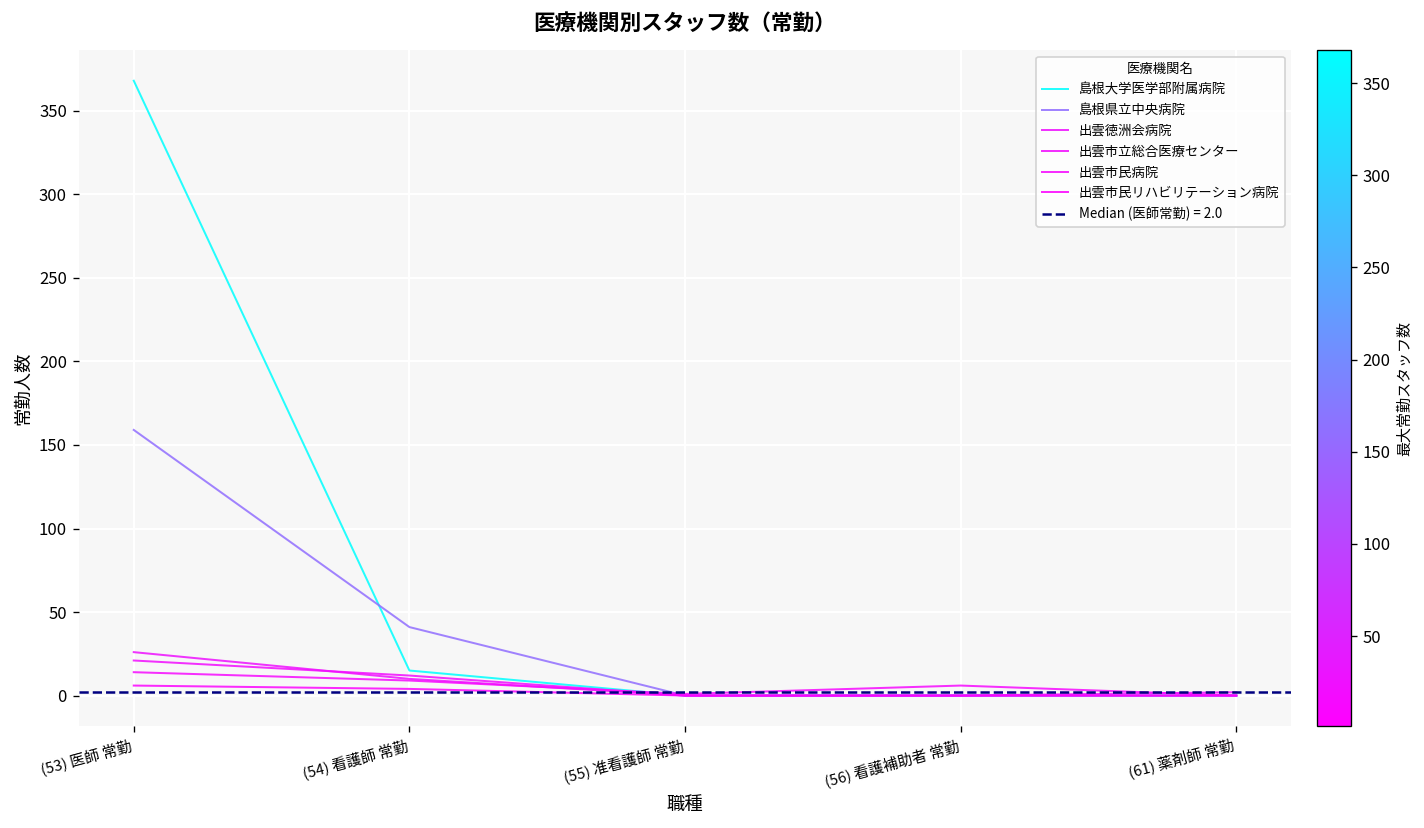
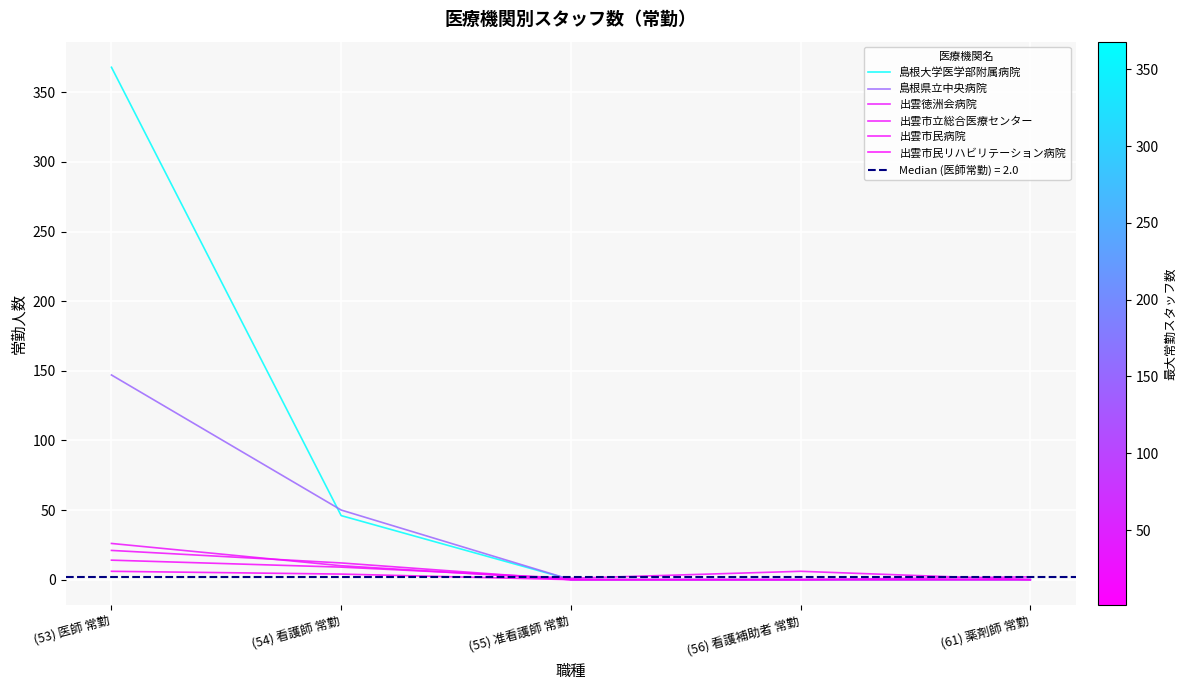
島根県立中央病院, (53) 医師 常勤: 159 -> 147
島根大学医学部附属病院, (54) 看護師 常勤: 15 -> 46
島根県立中央病院, (54) 看護師 常勤: 41 -> 50
